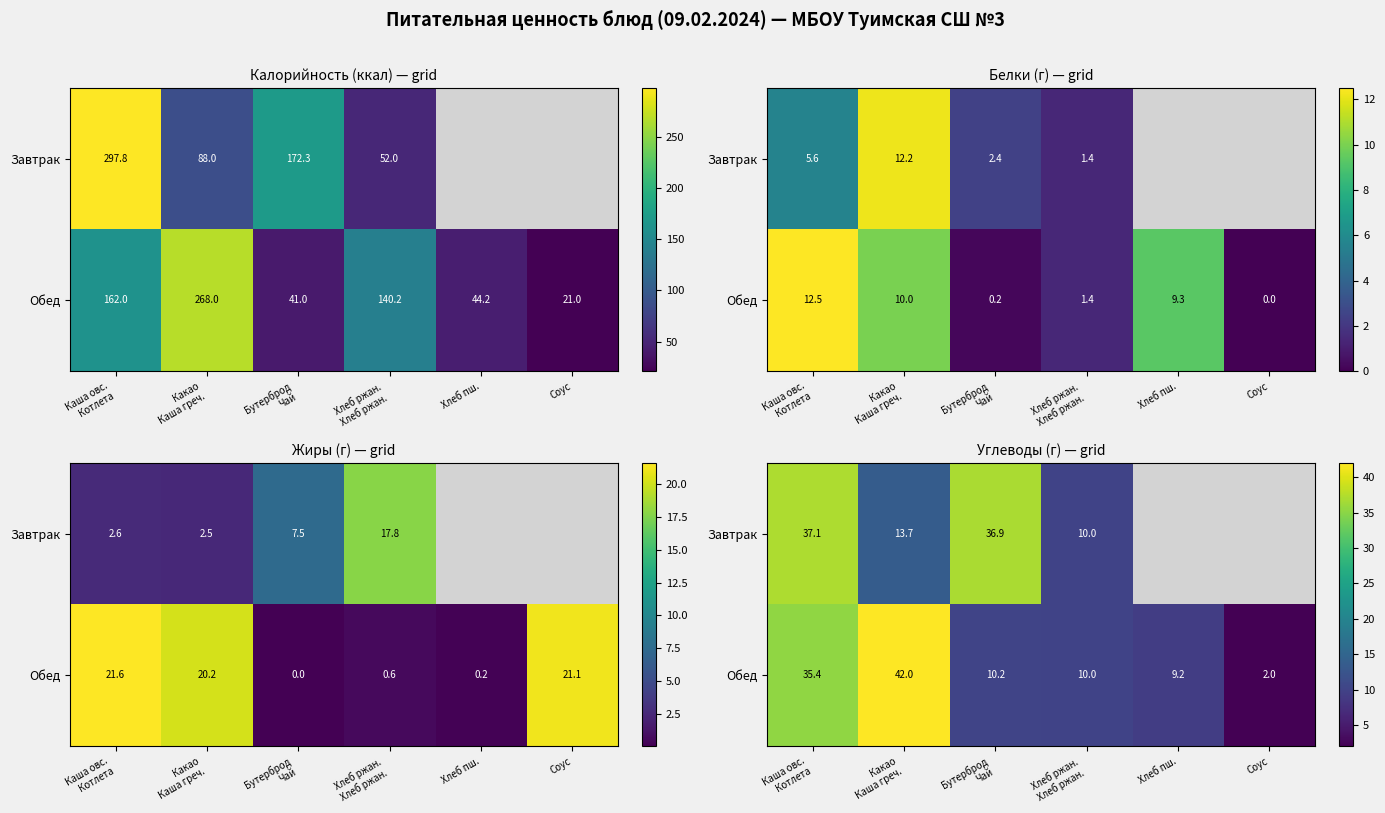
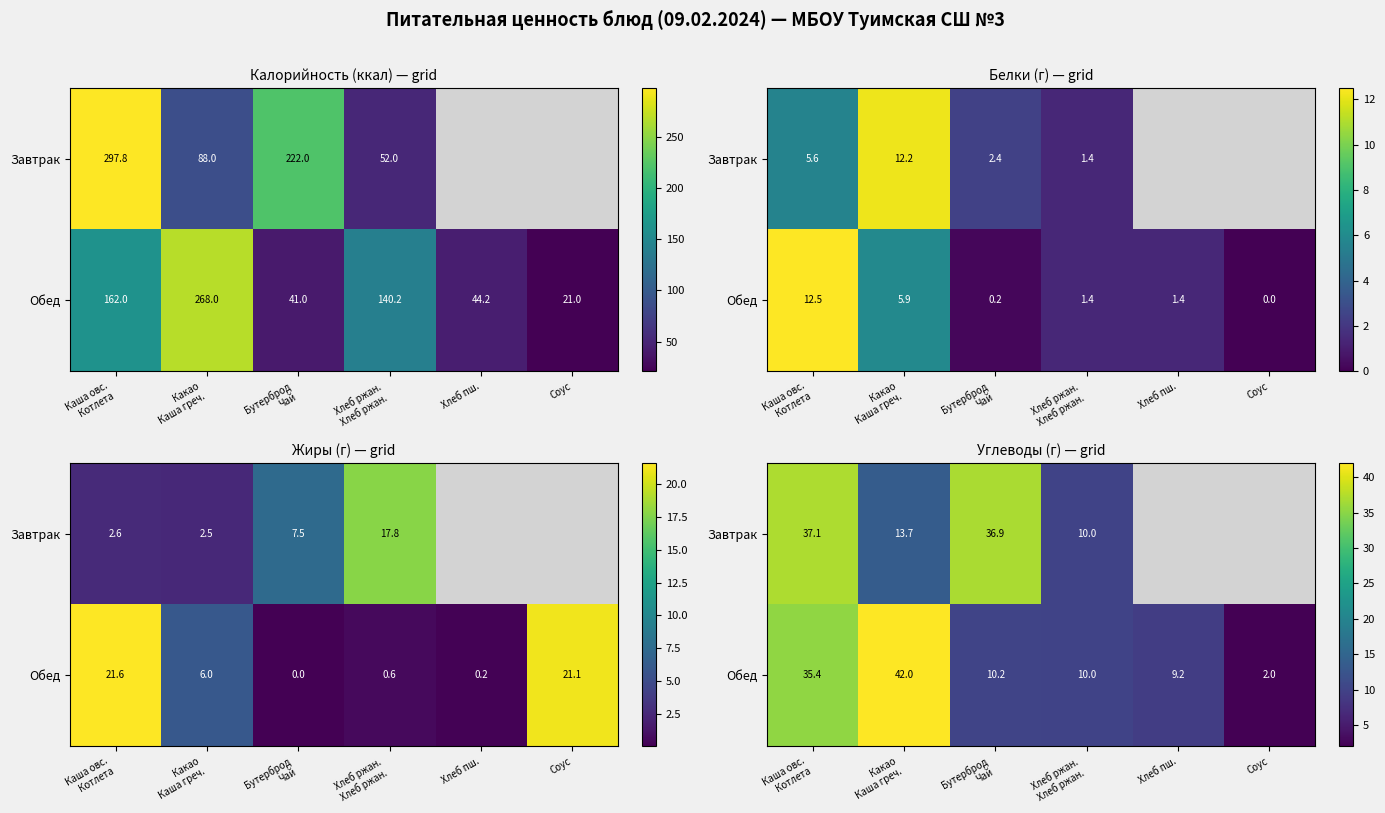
Калорийность (ккал) — grid, Завтрак, Бутерброд Чай: 172.3 -> 222.0
Белки (г) — grid, Обед, Какао Каша греч.: 10.0 -> 5.9
Белки (г) — grid, Обед, Хлеб пш.: 9.3 -> 1.4
Жиры (г) — grid, Обед, Какао Каша греч.: 20.2 -> 6.0
